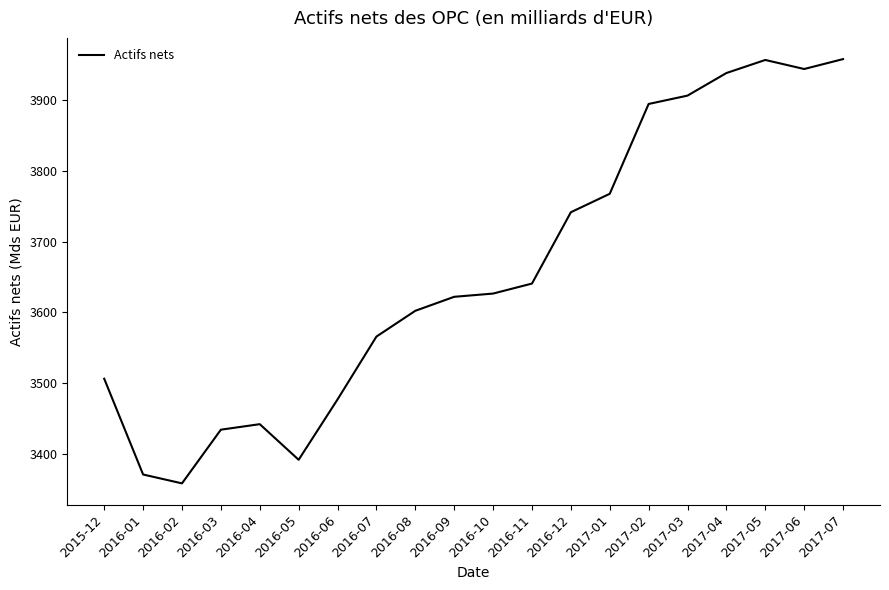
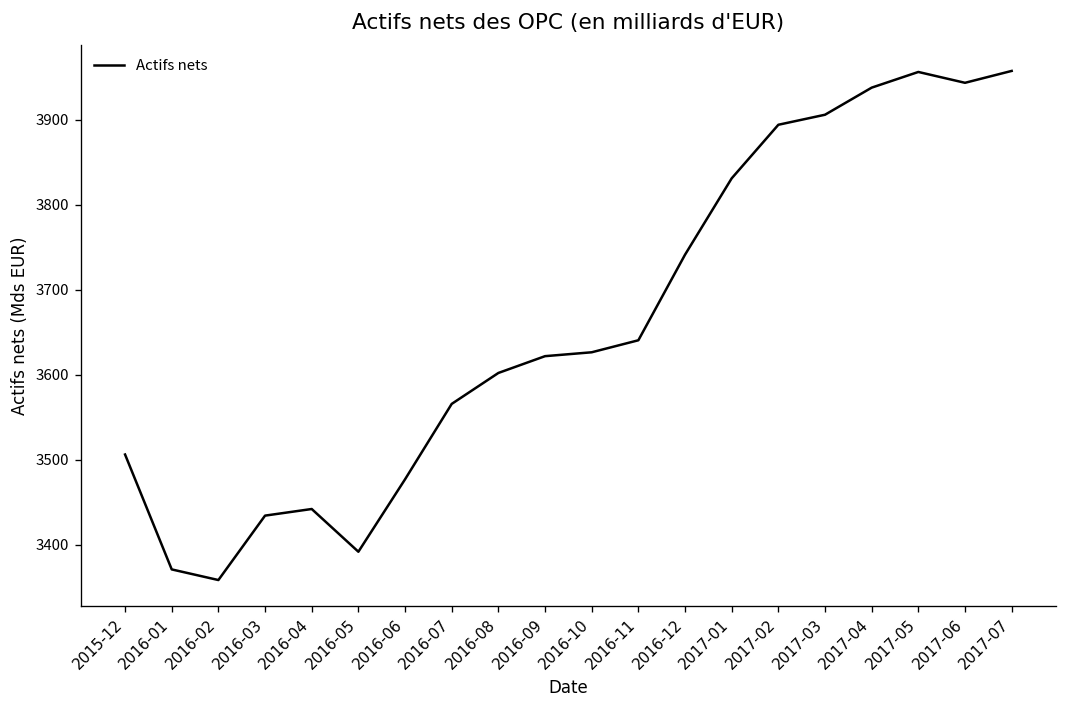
2017-01: 3770 -> 3830
